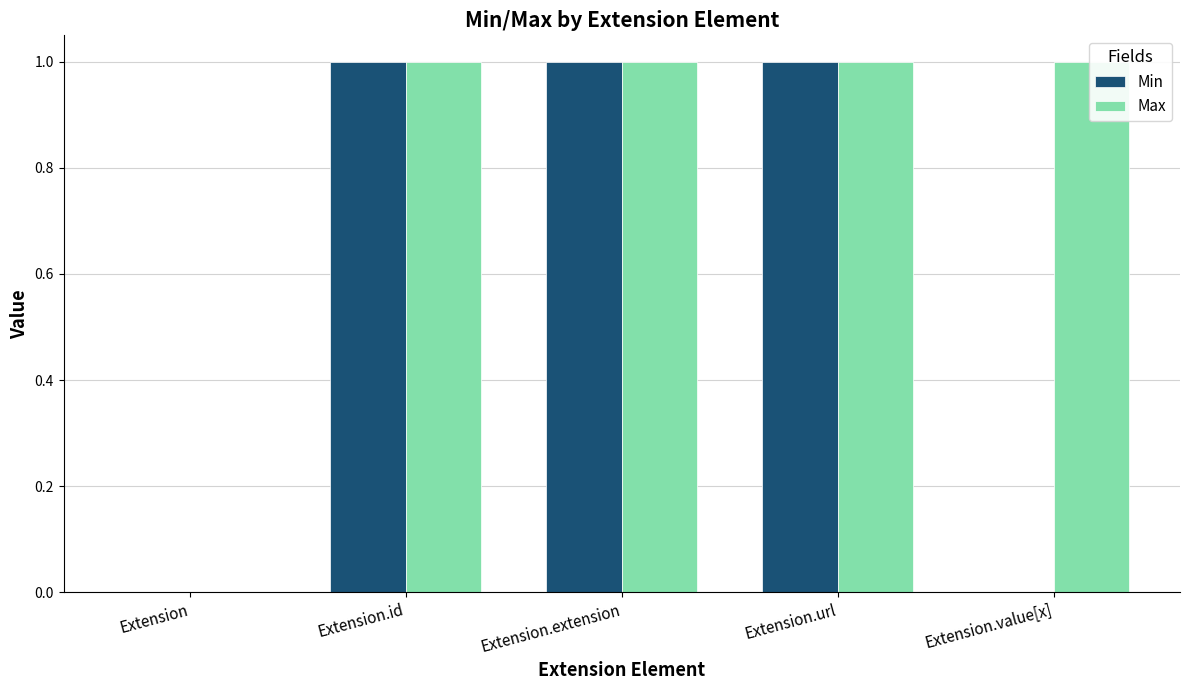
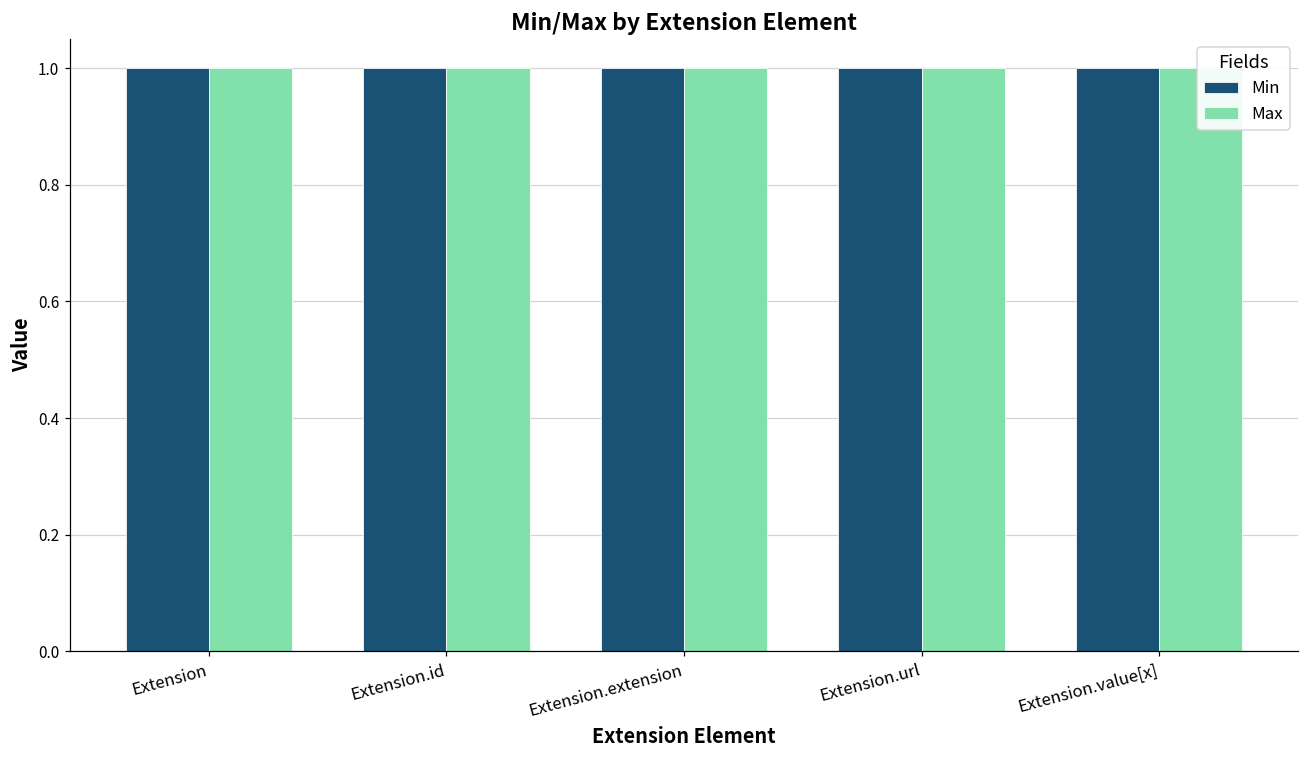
Min, Extension: 0 -> 1
Max, Extension: 0 -> 1
Min, Extension.value[x]: 0 -> 1
